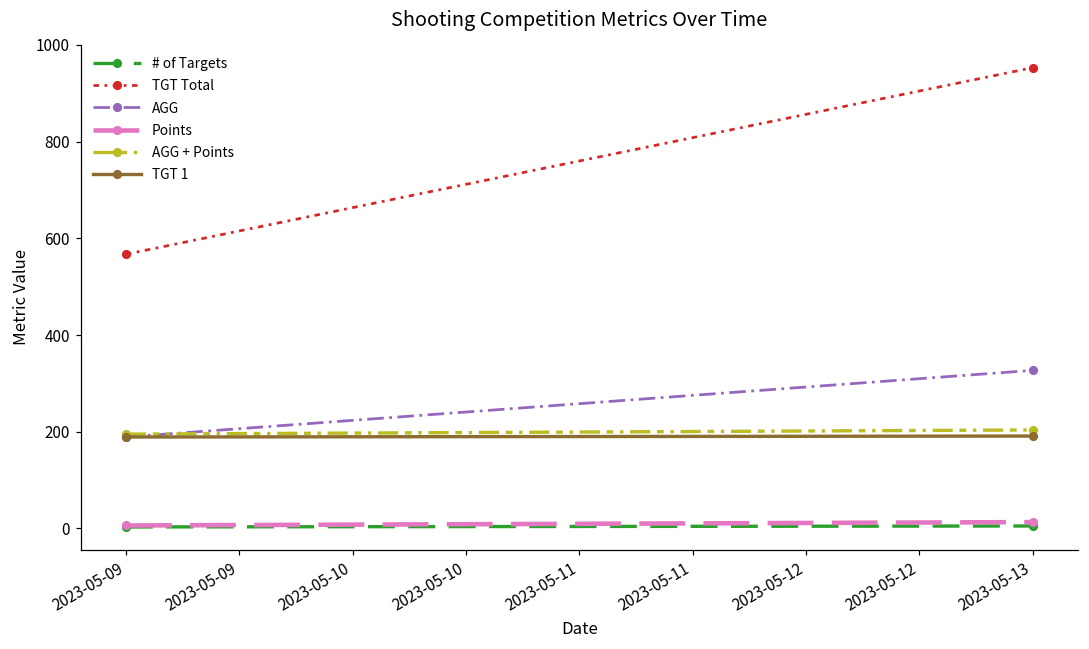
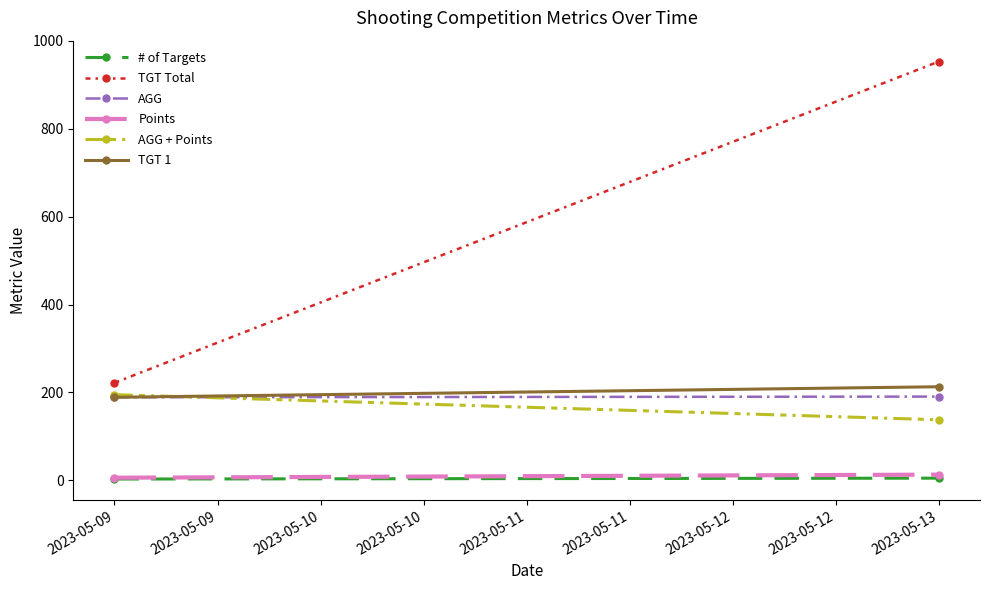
TGT Total, 2023-05-09: 570 -> 220
AGG, 2023-05-13: 330 -> 190
AGG + Points, 2023-05-13: 200 -> 140
TGT 1, 2023-05-13: 190 -> 210
